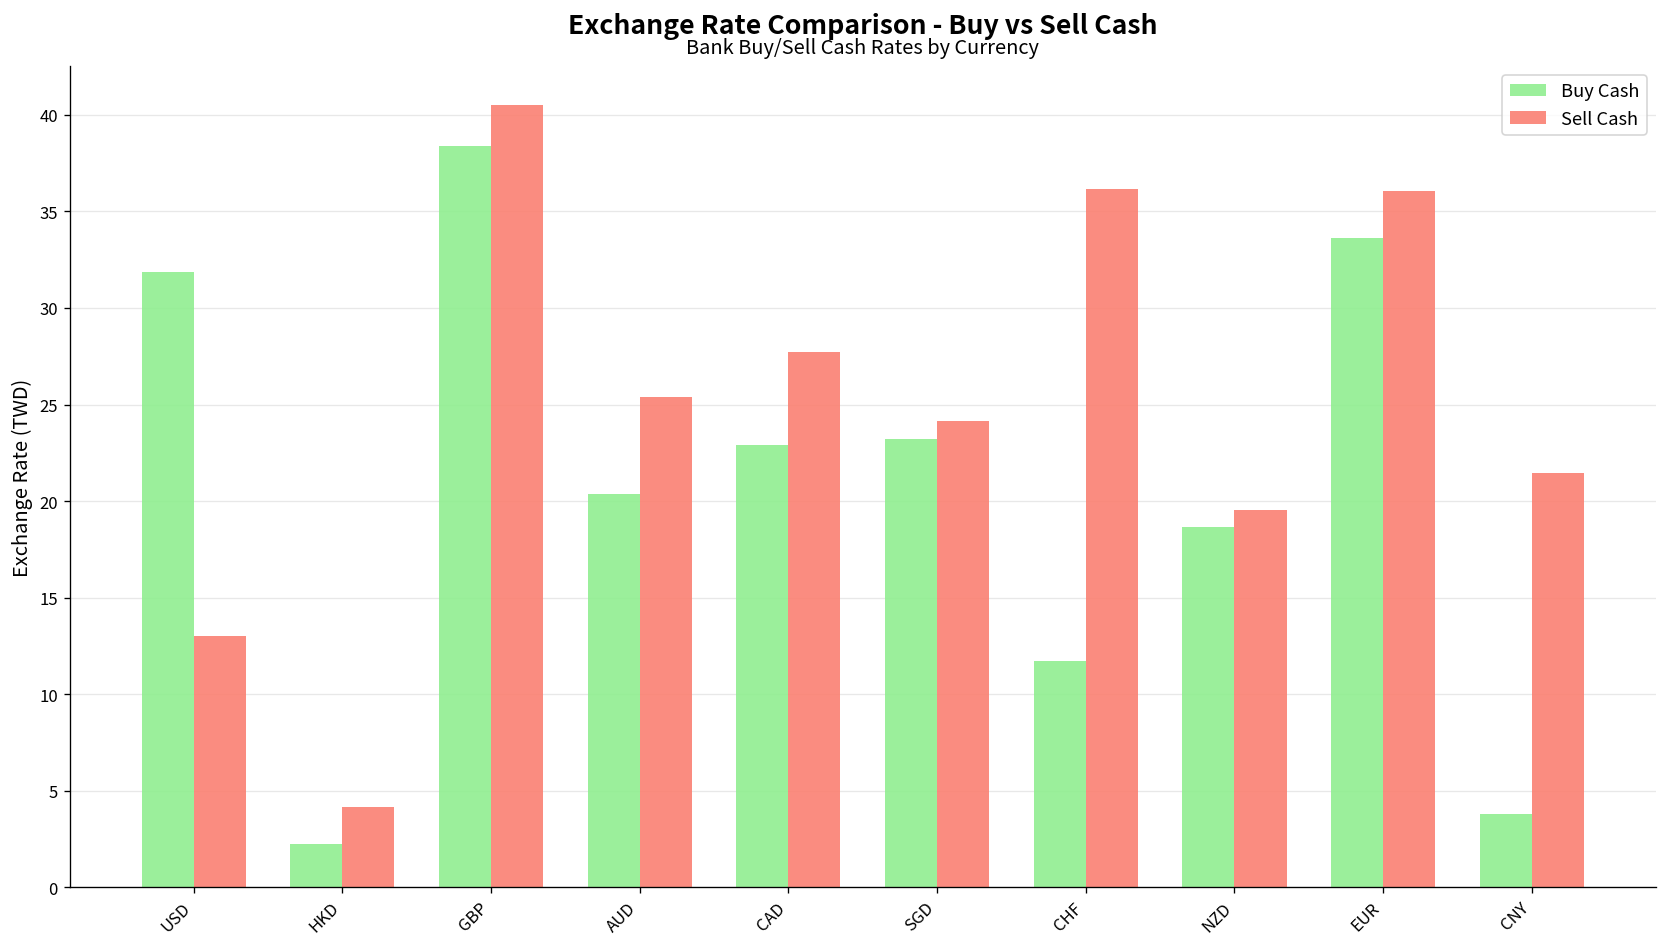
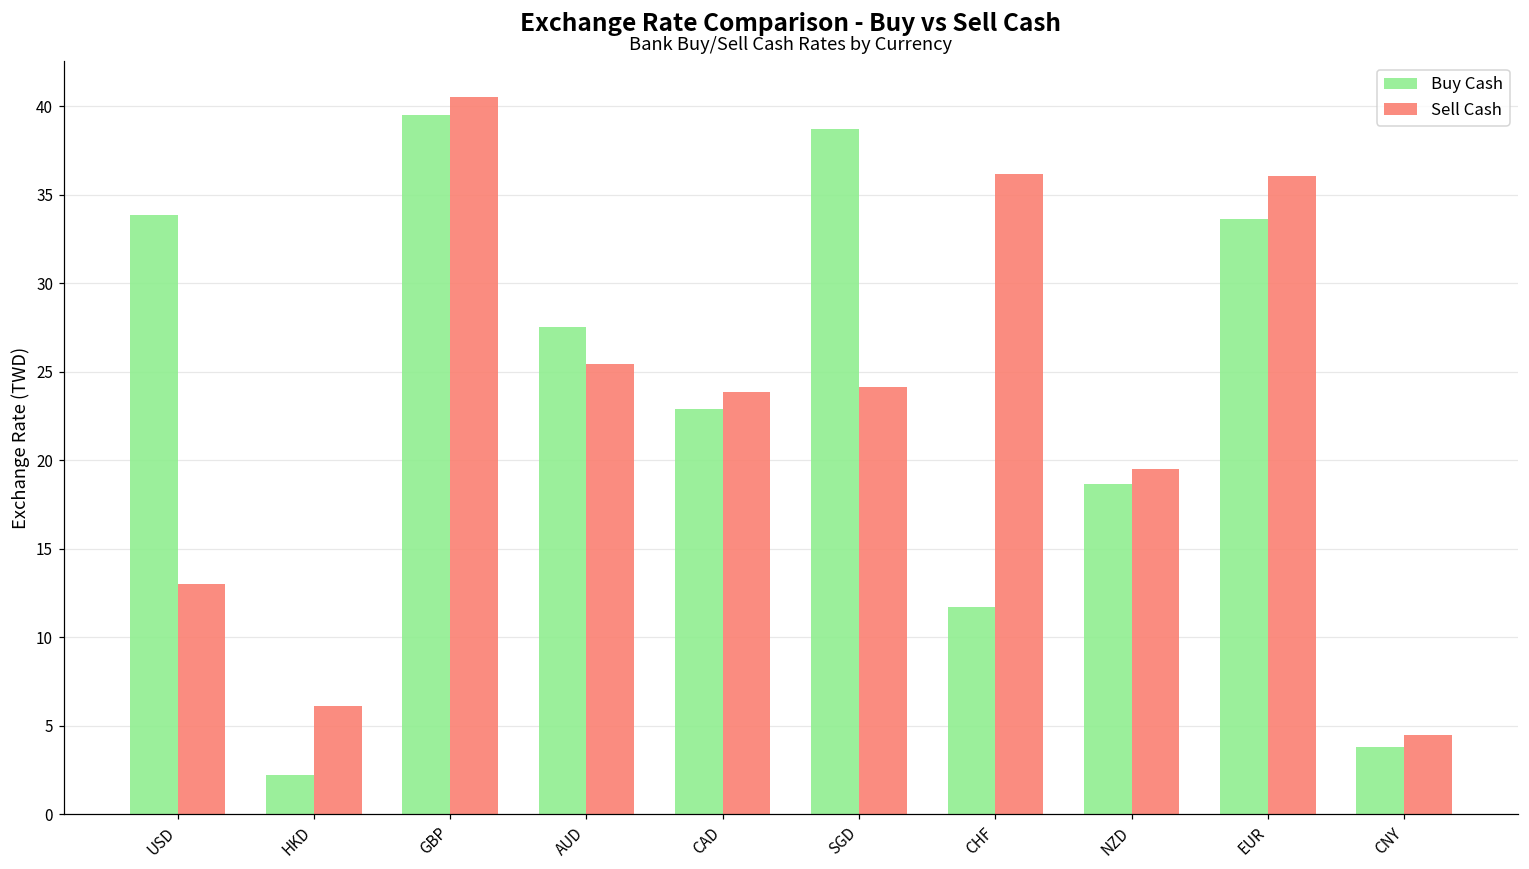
Buy Cash, USD: 31.9 -> 33.8
Sell Cash, HKD: 4.2 -> 6.1
Buy Cash, GBP: 38.4 -> 39.5
Buy Cash, AUD: 20.4 -> 27.5
Sell Cash, CAD: 27.7 -> 23.8
Buy Cash, SGD: 23.2 -> 38.7
Sell Cash, CNY: 21.5 -> 4.5
